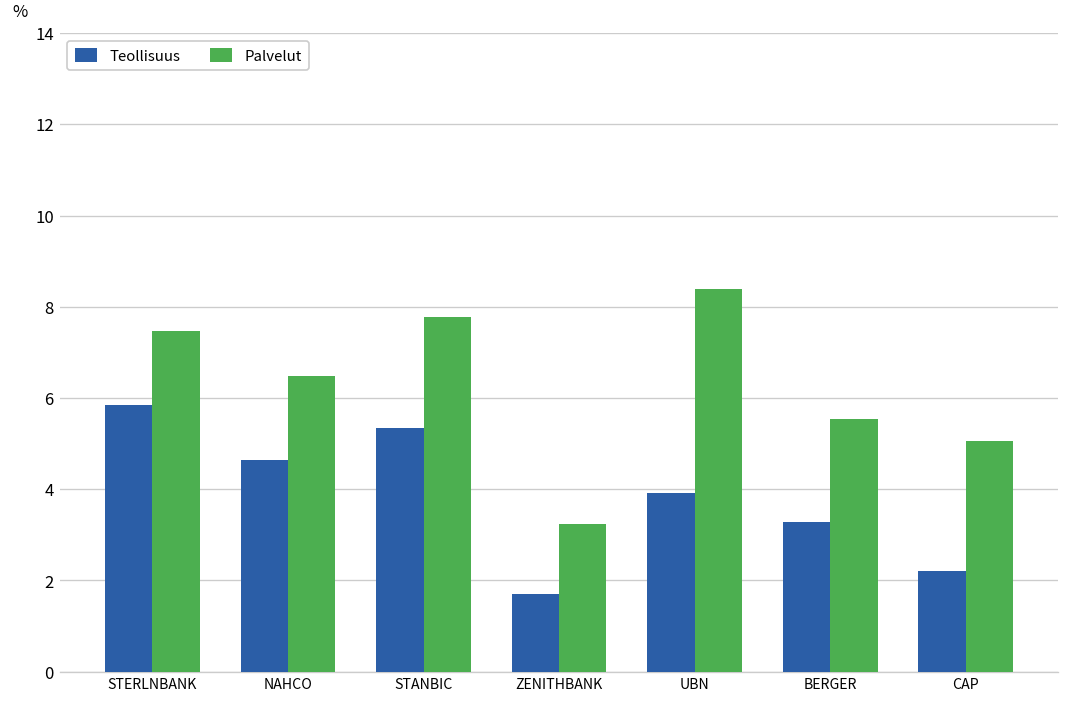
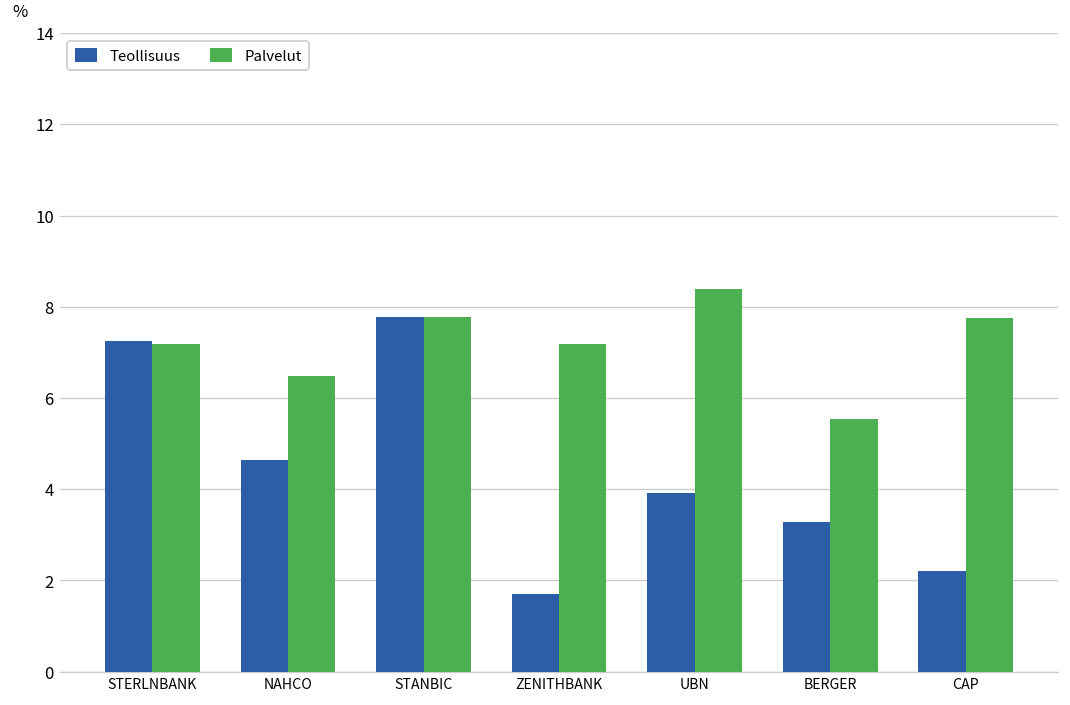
Teollisuus, STERLNBANK: 5.8 -> 7.2
Palvelut, STERLNBANK: 7.5 -> 7.2
Teollisuus, STANBIC: 5.3 -> 7.8
Palvelut, ZENITHBANK: 3.2 -> 7.2
Palvelut, CAP: 5.1 -> 7.8
